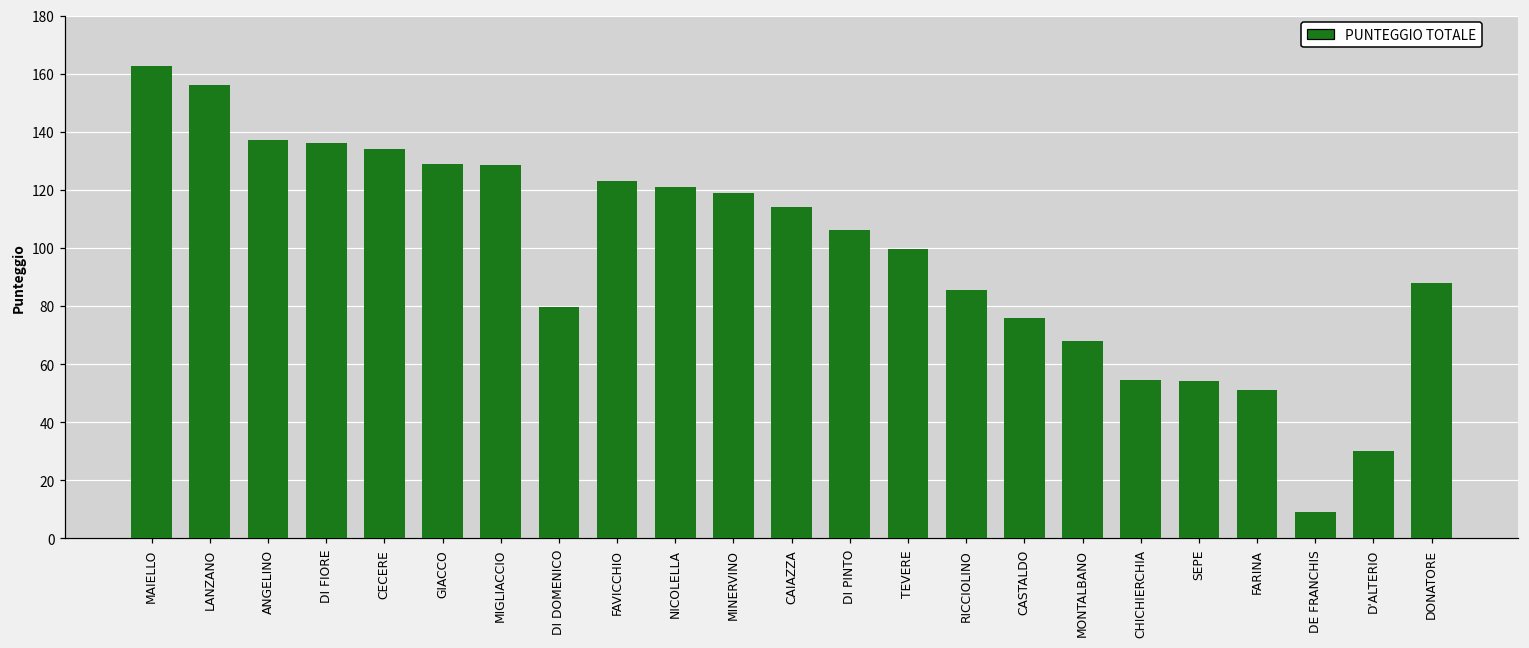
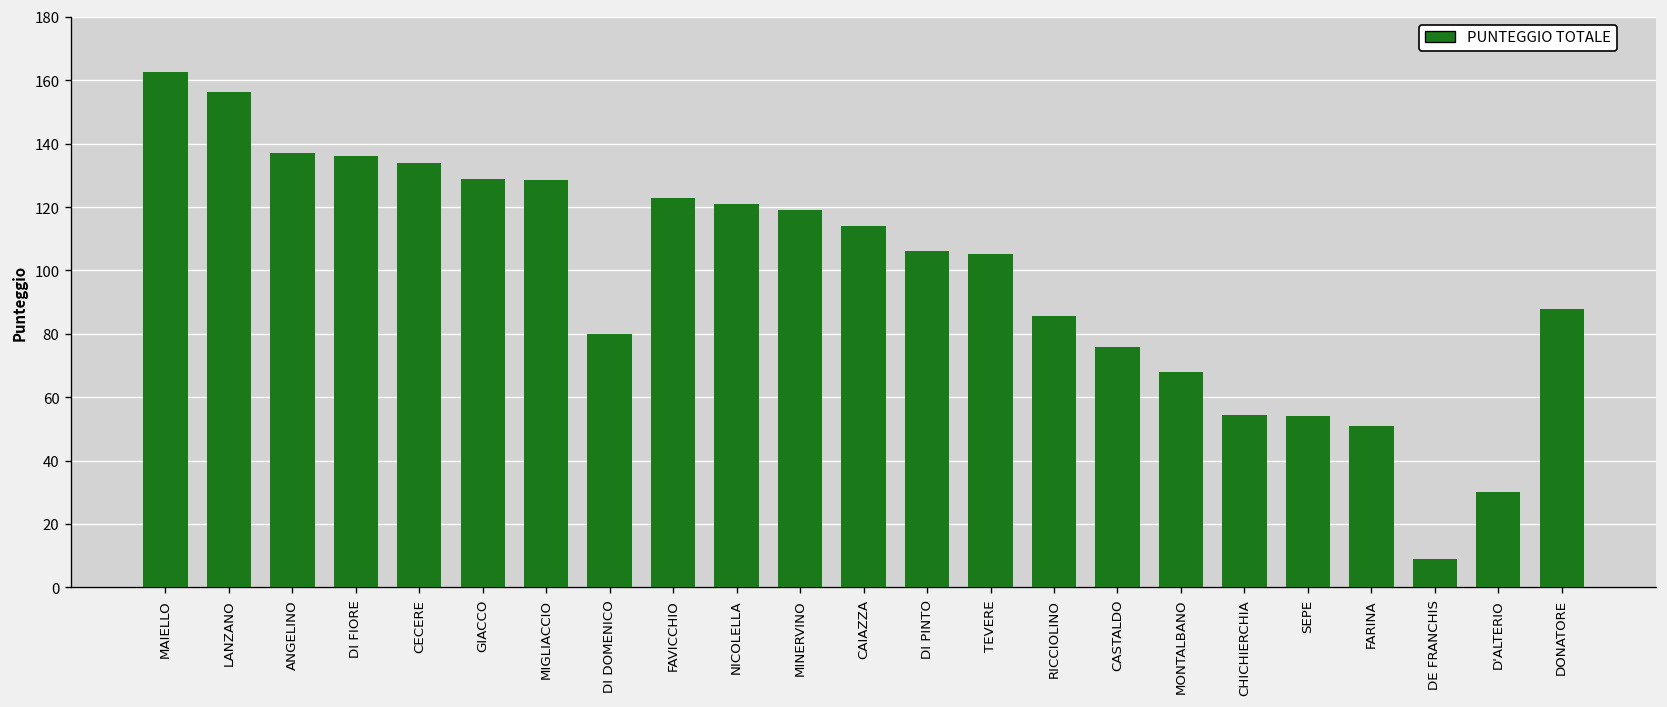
TEVERE: 100 -> 105
